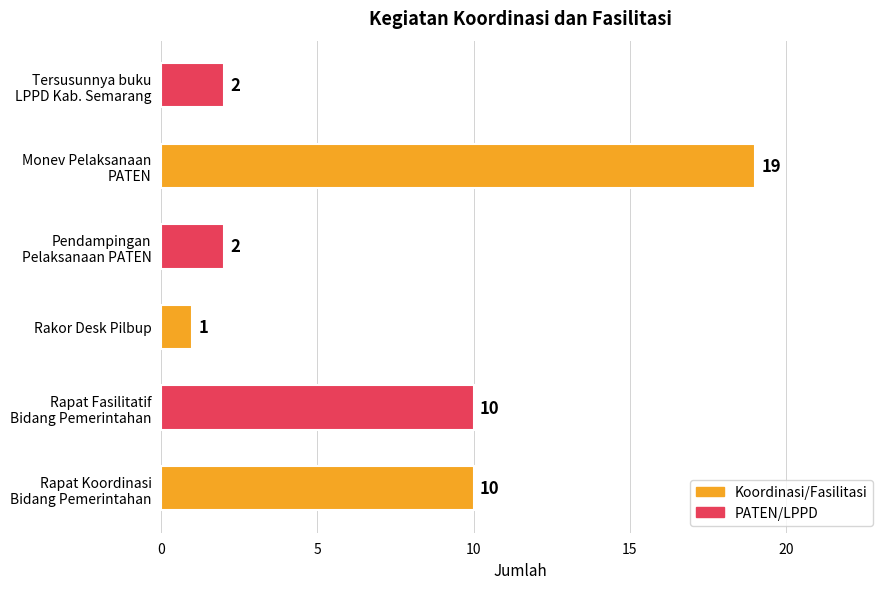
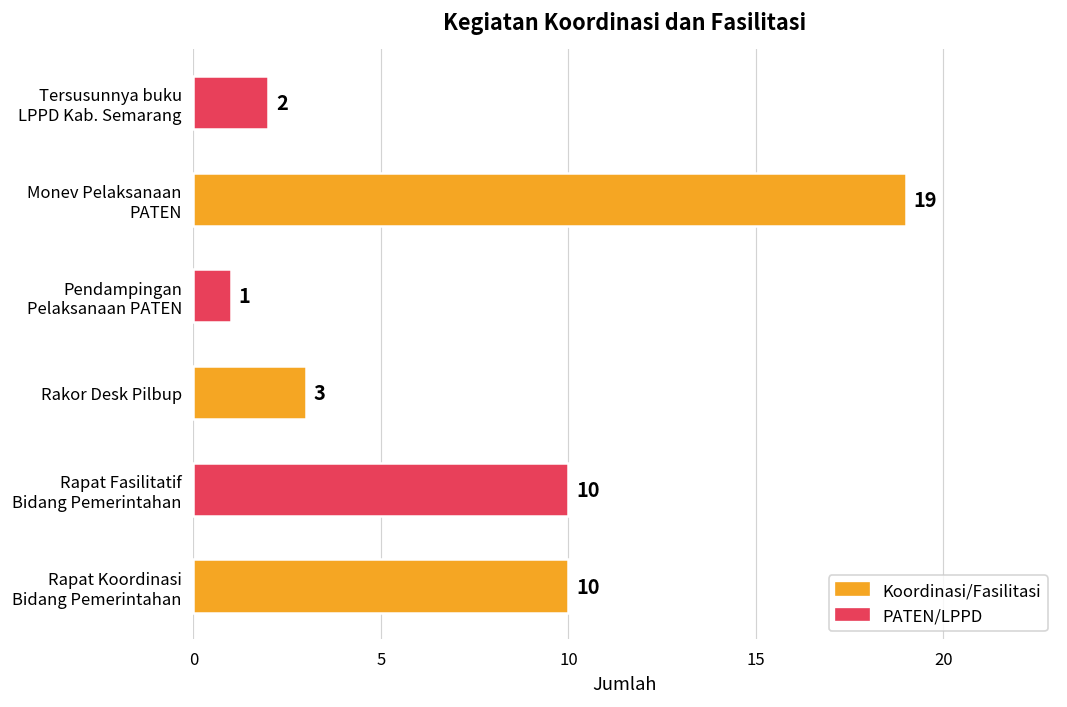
Pendampingan Pelaksanaan PATEN: 2 -> 1
Rakor Desk Pilbup: 1 -> 3
